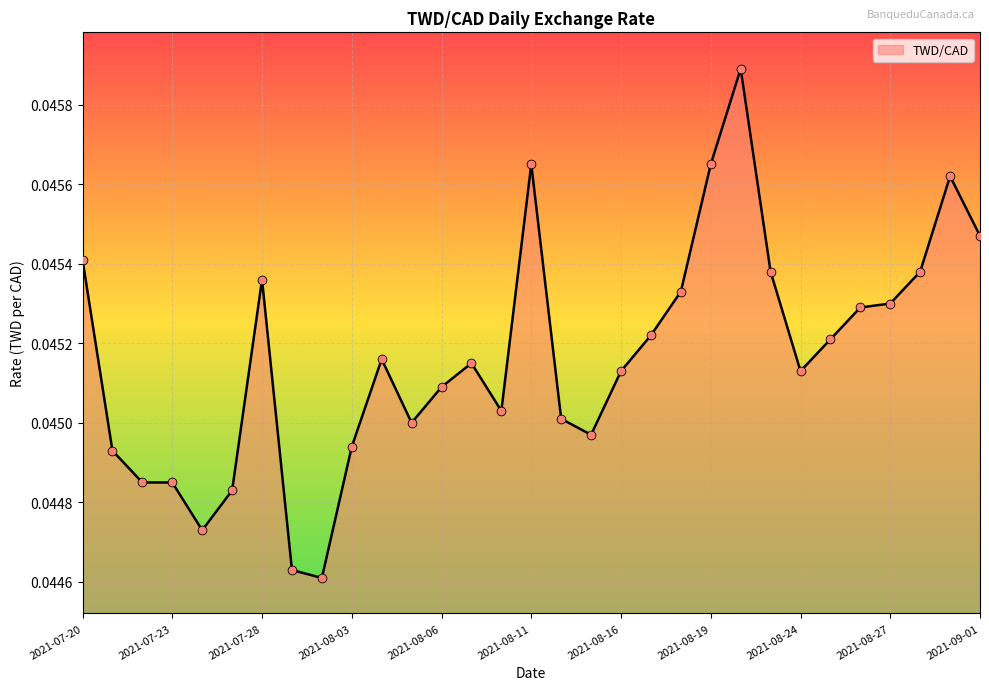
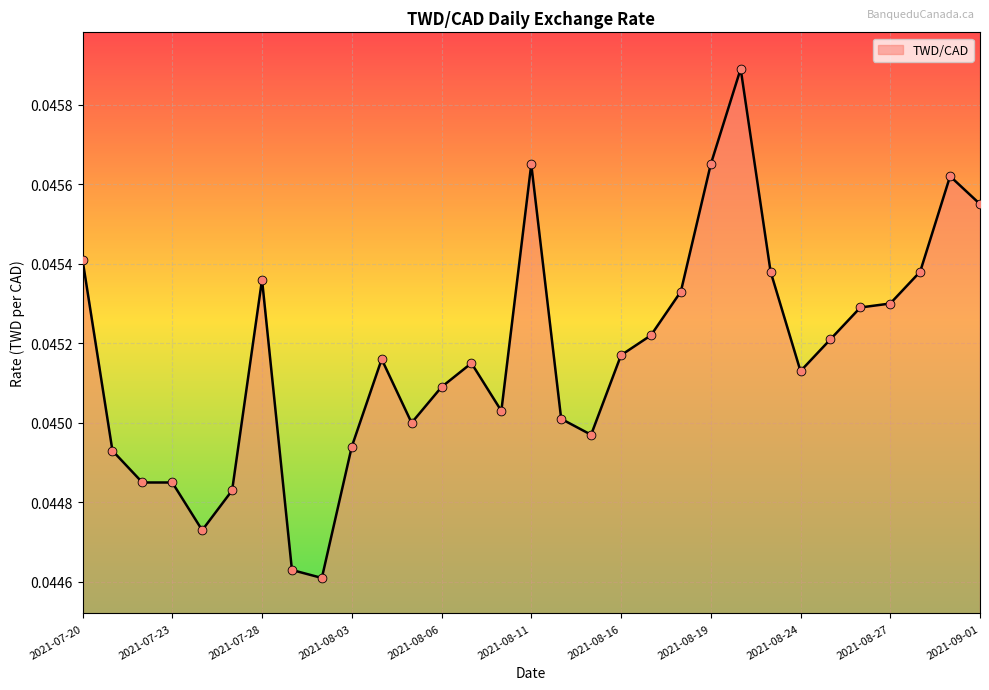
2021-08-16: 0.04513 -> 0.04517
2021-09-01: 0.04547 -> 0.04555
